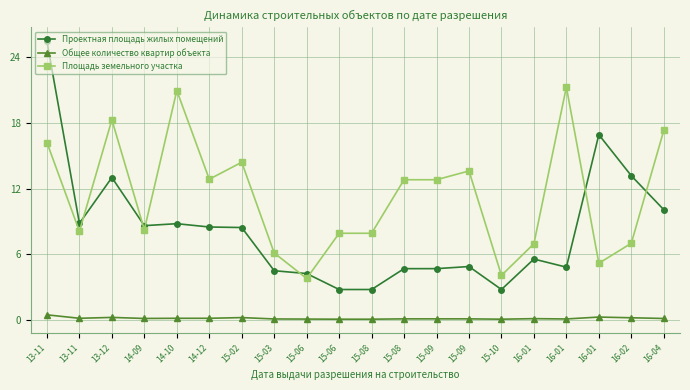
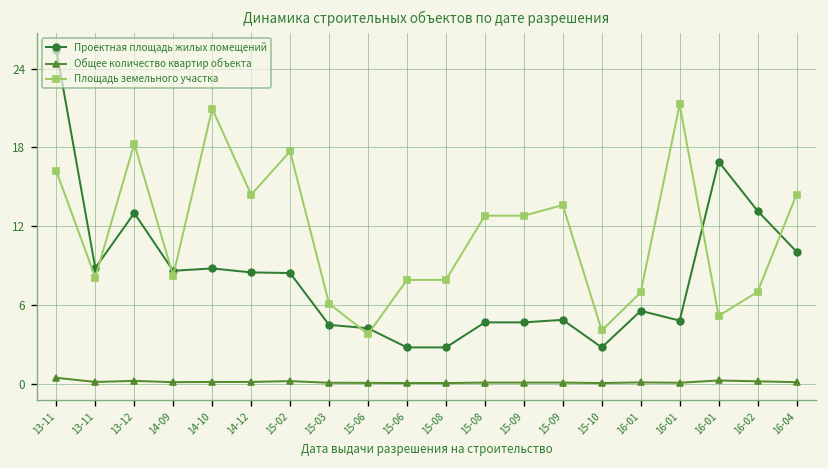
Площадь земельного участка, 14-12: 12.9 -> 14.4
Площадь земельного участка, 15-02: 14.4 -> 17.7
Площадь земельного участка, 16-04: 17.3 -> 14.4
